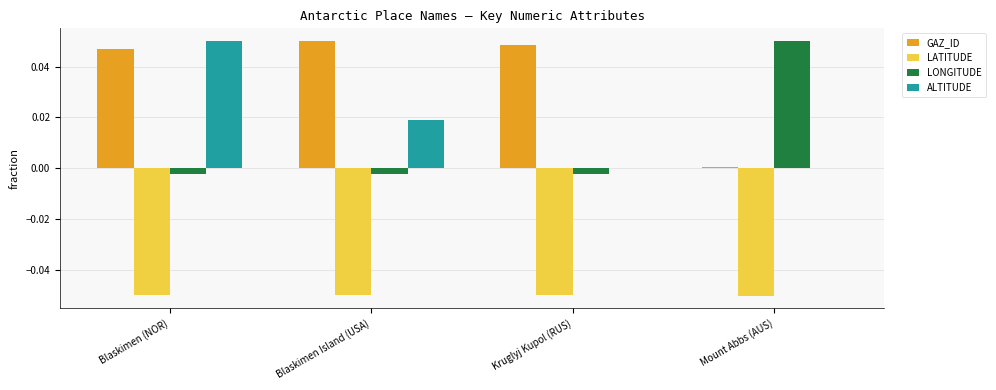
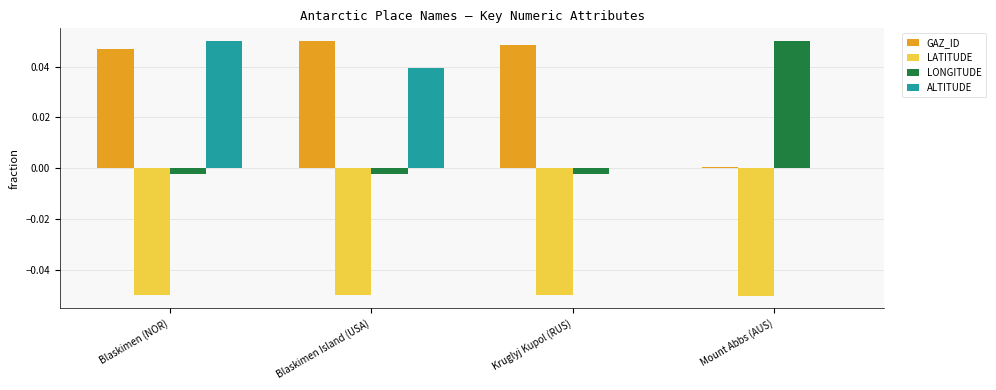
ALTITUDE, Blaskimen Island (USA): 0.019 -> 0.039
